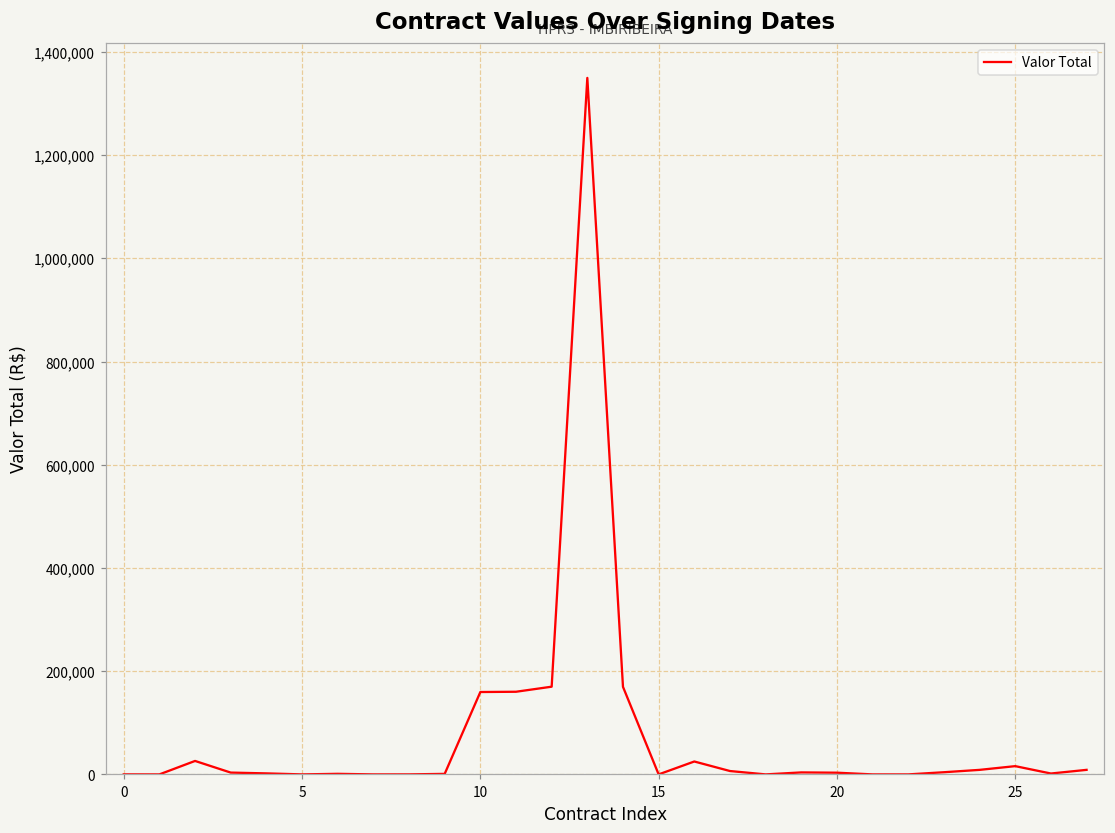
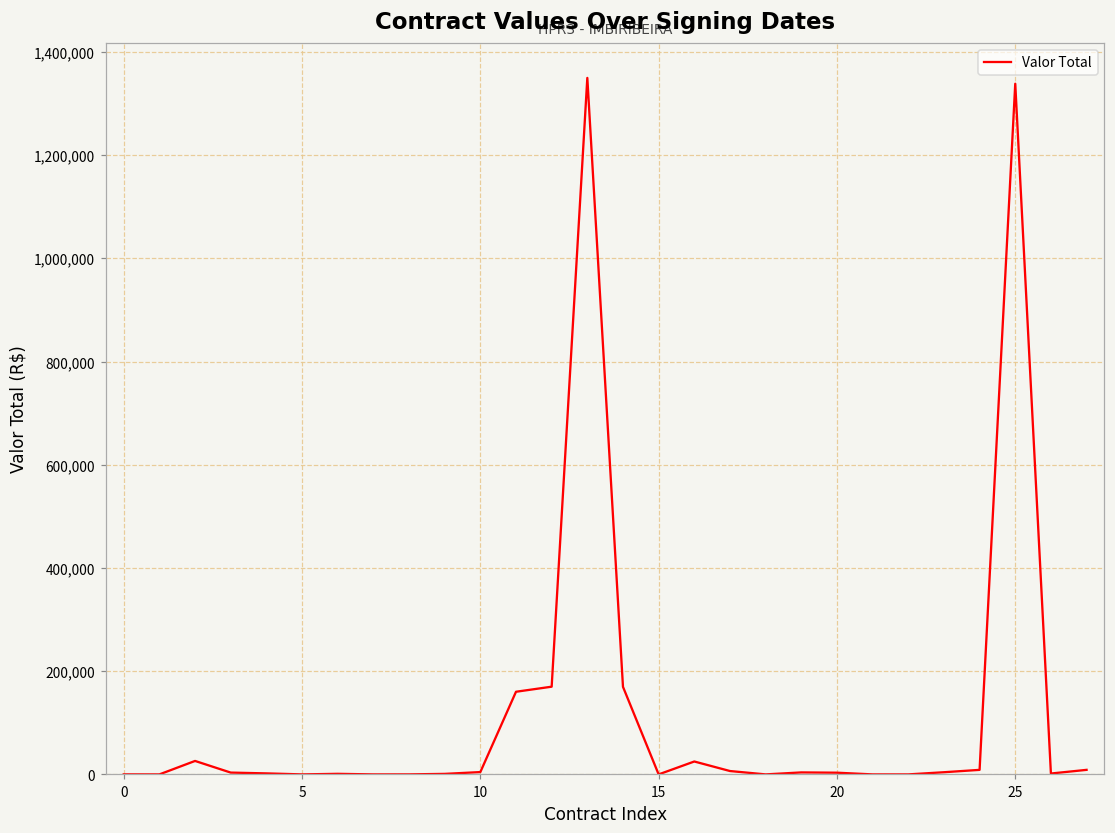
10: 160,000 -> 0
25: 20,000 -> 1,340,000
